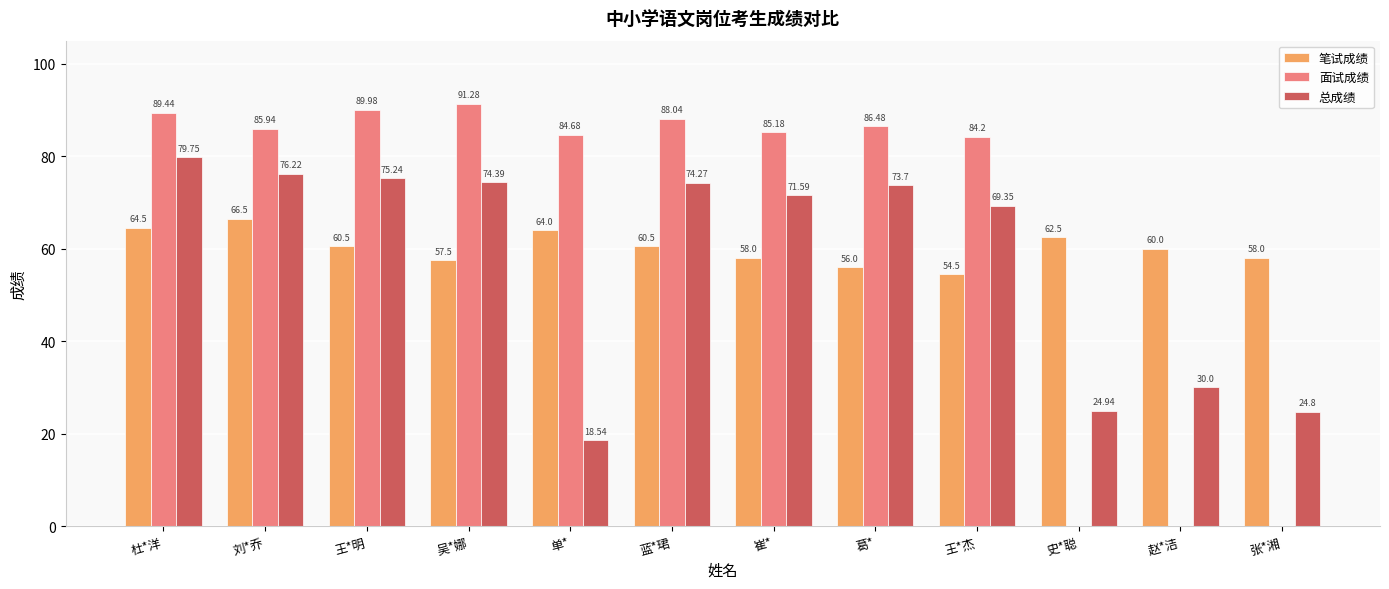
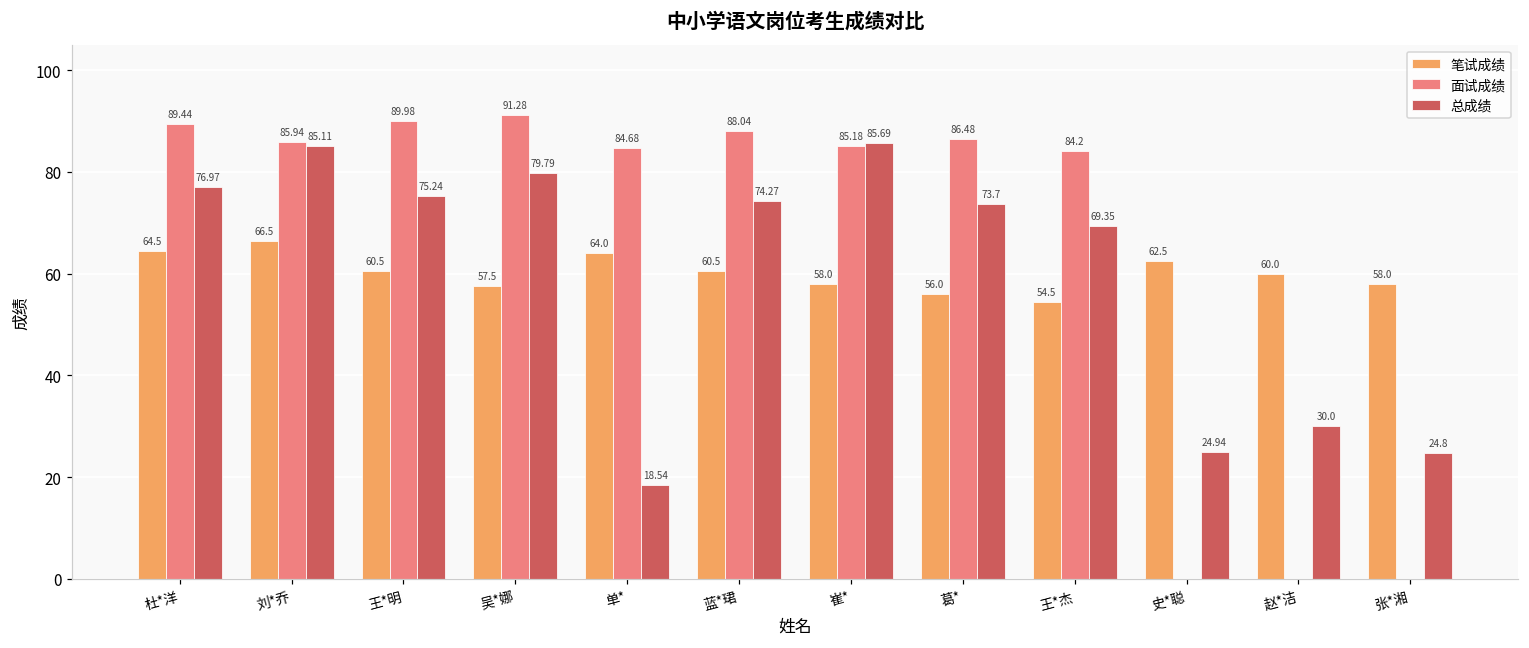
总成绩, 杜*洋: 79.75 -> 76.97
总成绩, 刘*乔: 76.22 -> 85.11
总成绩, 吴*娜: 74.39 -> 79.79
总成绩, 崔*: 71.59 -> 85.69
